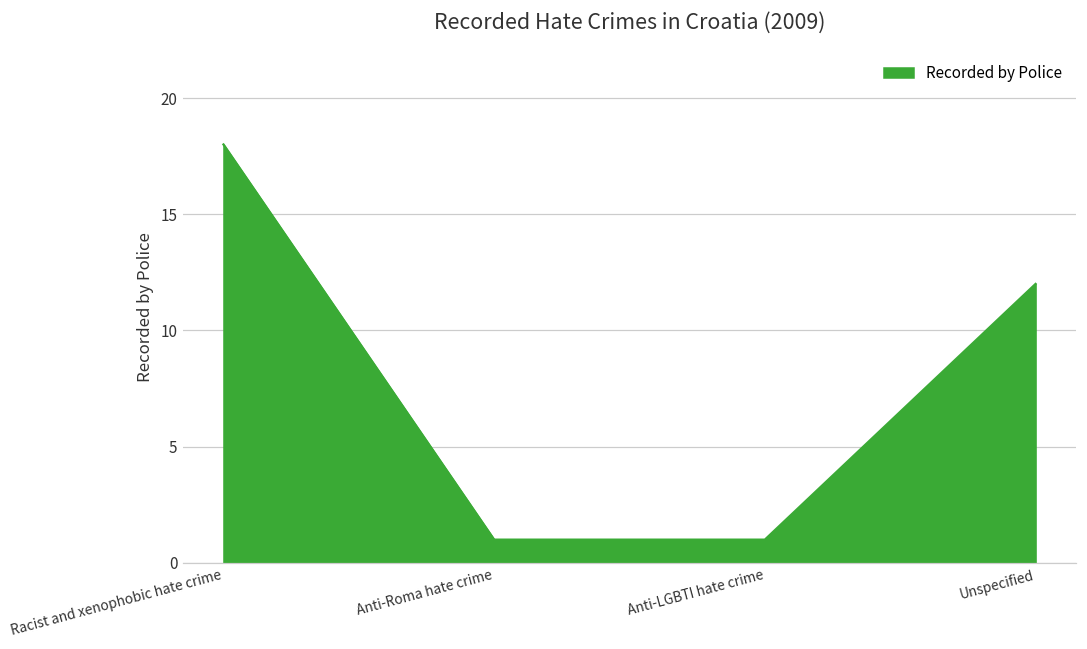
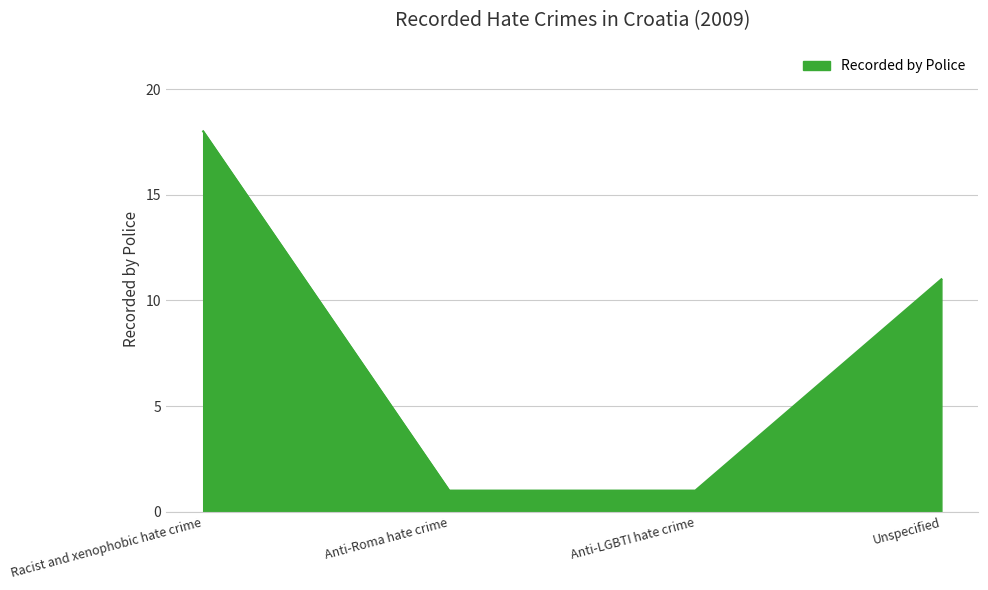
Unspecified: 12 -> 11
